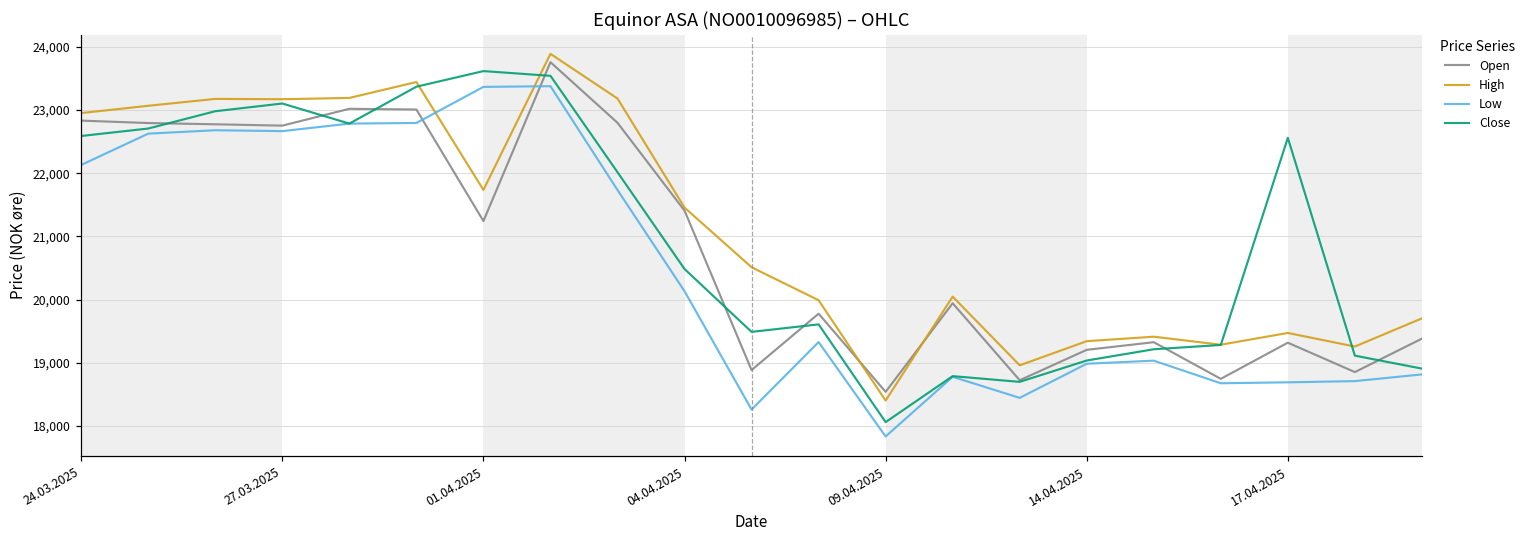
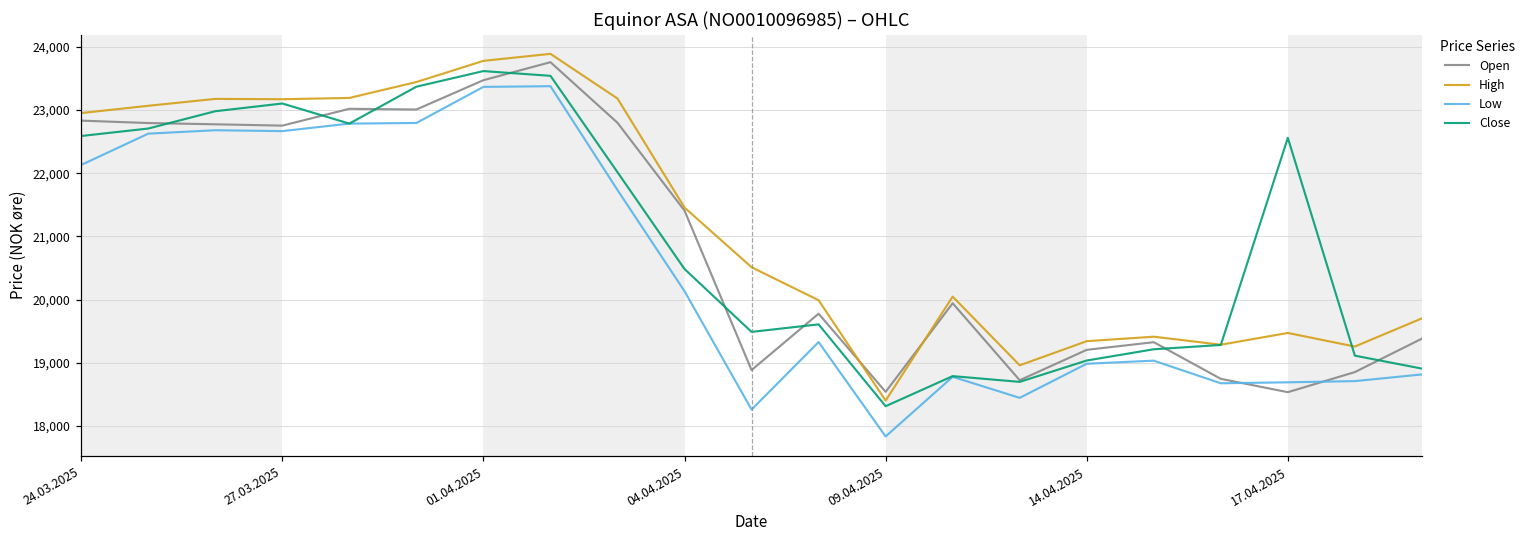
Open, 01.04.2025: 21,200 -> 23,500
High, 01.04.2025: 21,700 -> 23,800
Close, 09.04.2025: 18,100 -> 18,300
Open, 17.04.2025: 19,300 -> 18,500
